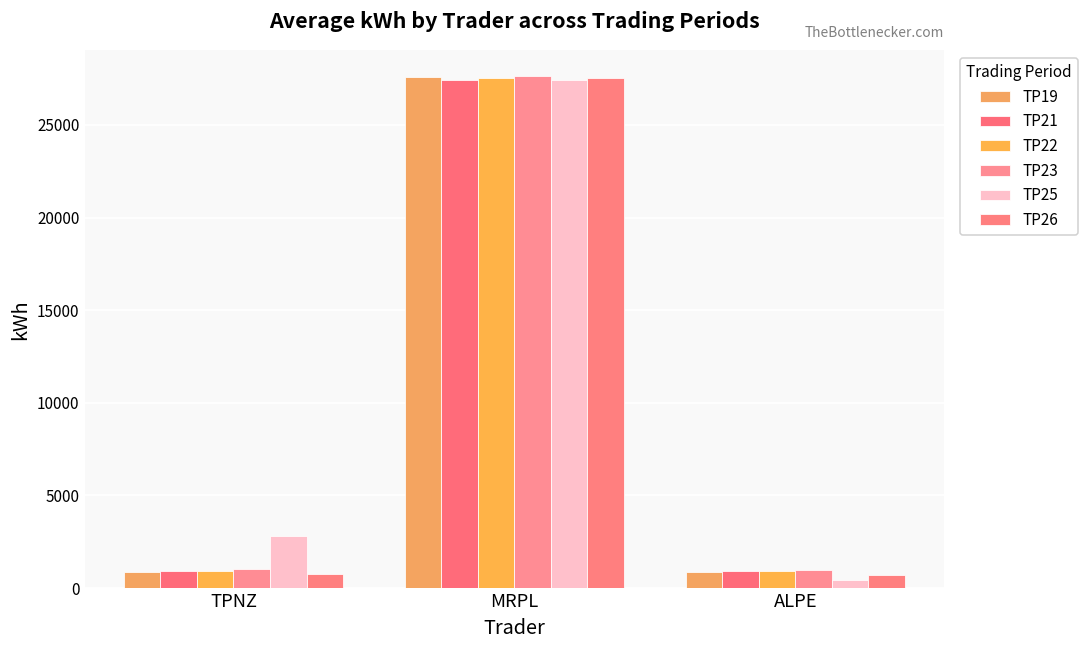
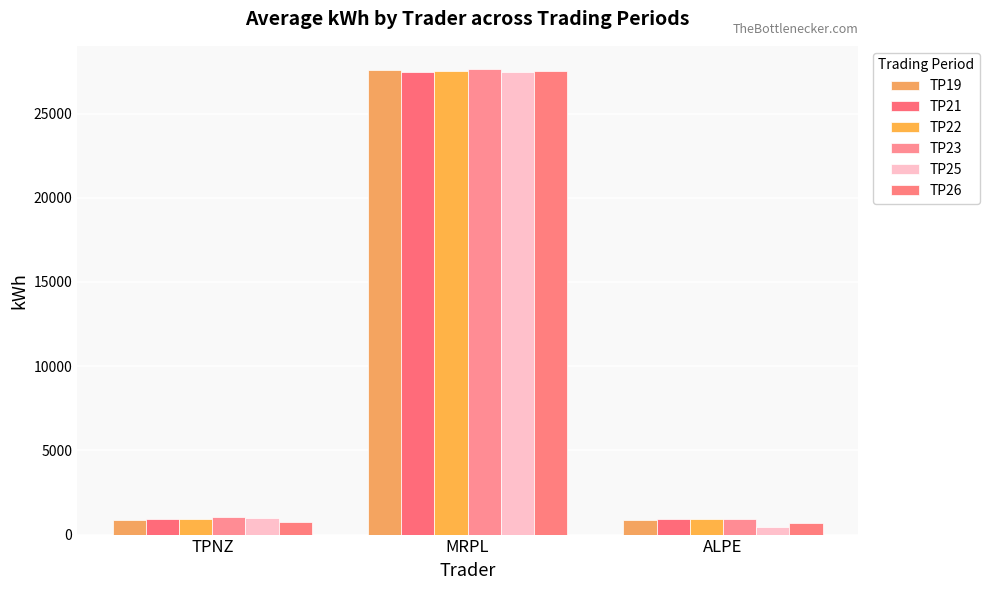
TP25, TPNZ: 2800 -> 1000
